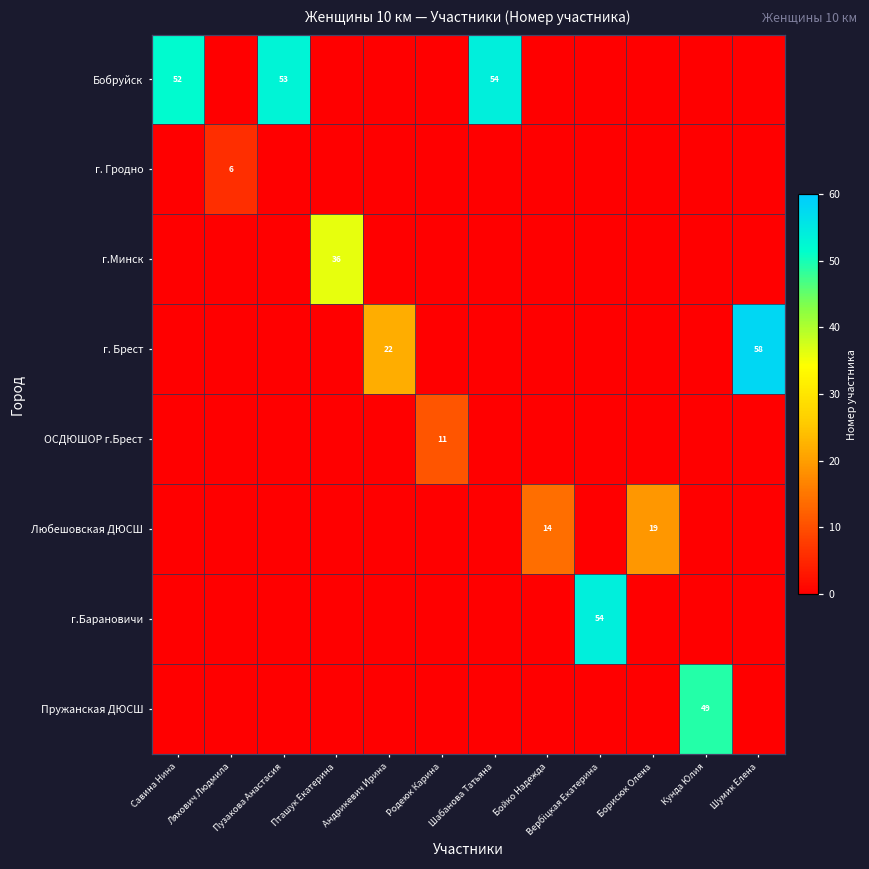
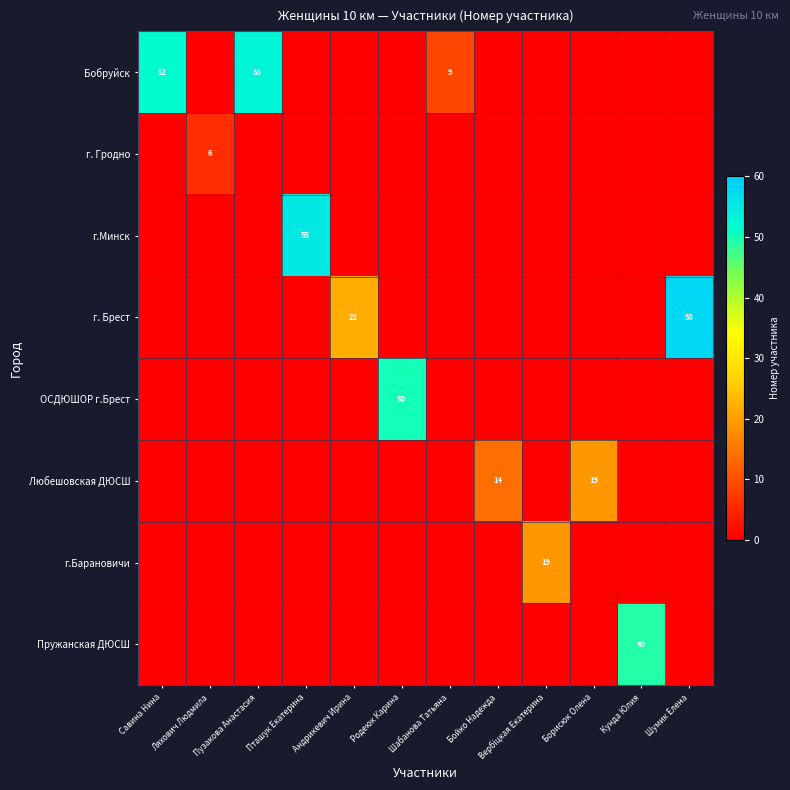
Бобруйск, Шабанова Татьяна: 54 -> 9
г.Минск, Пташук Екатерина: 36 -> 55
ОСДЮШОР г.Брест, Родеюк Карина: 11 -> 50
г.Барановичи, Вербіцкая Екатерина: 54 -> 19
